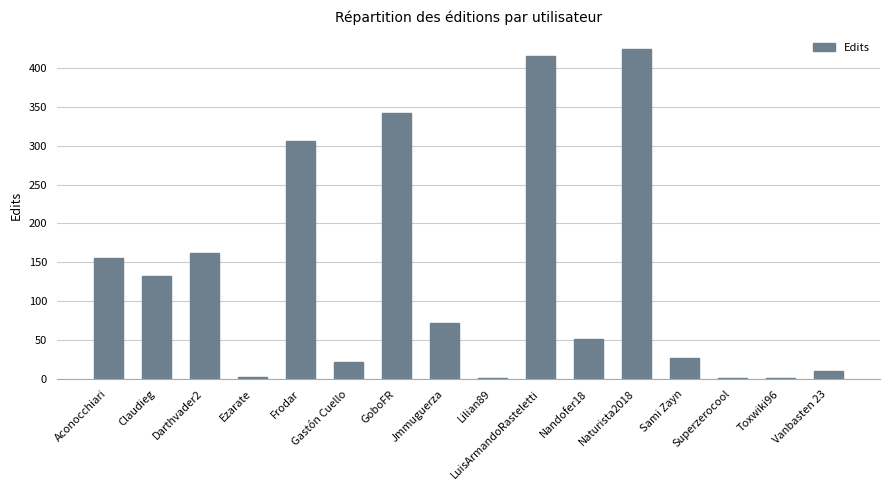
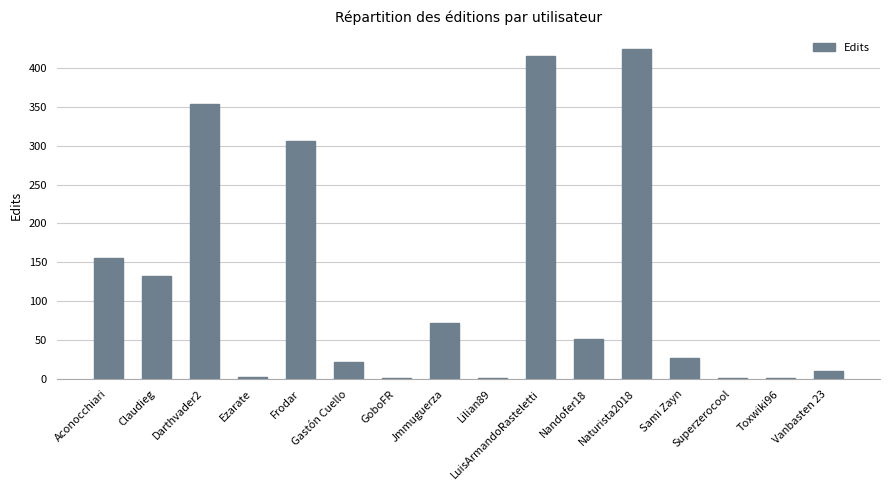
Darthvader2: 160 -> 350
GoboFR: 340 -> 0
